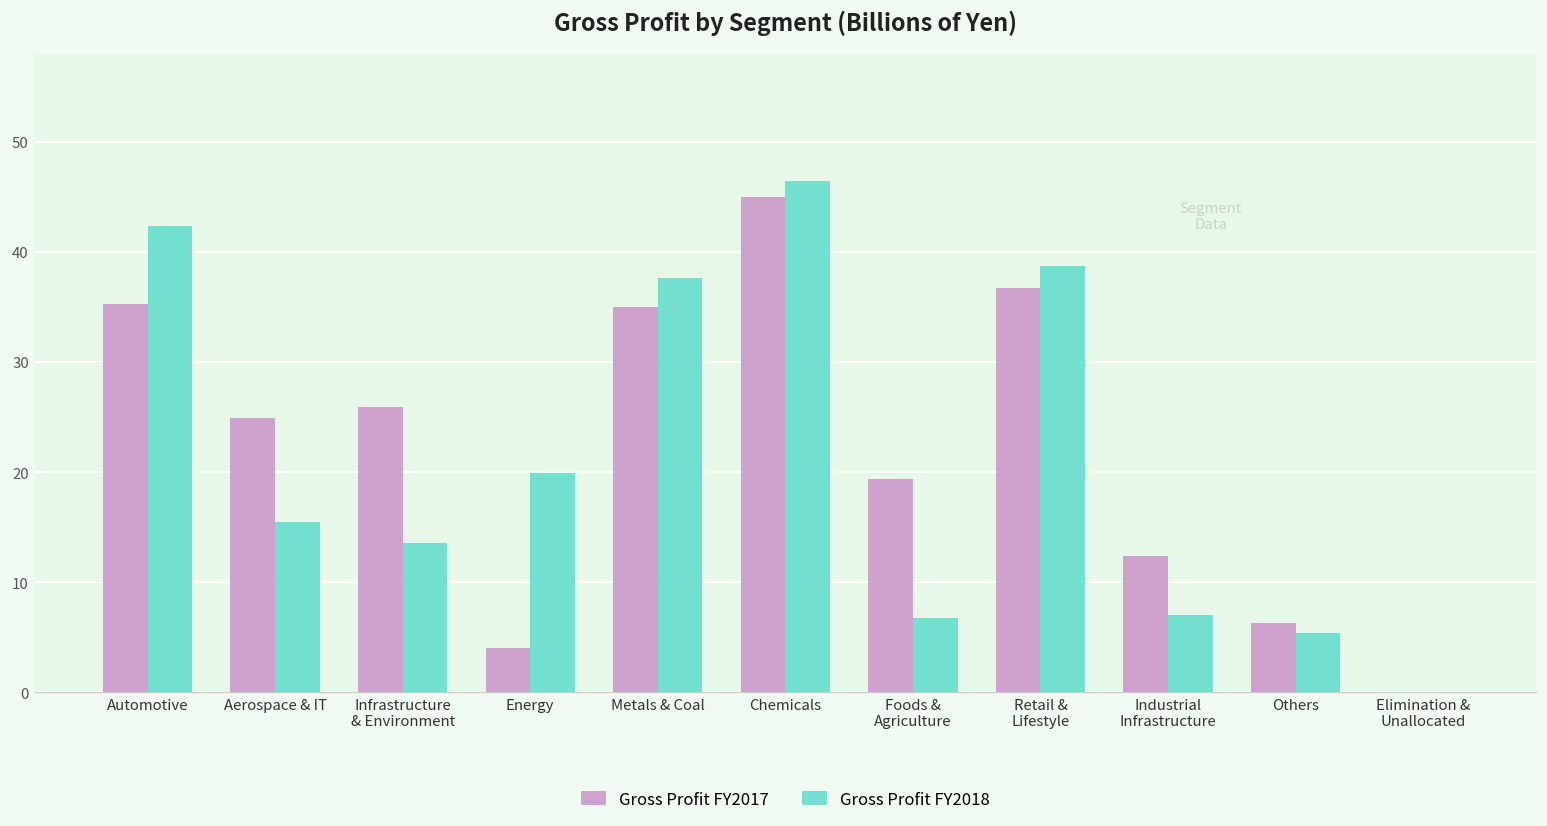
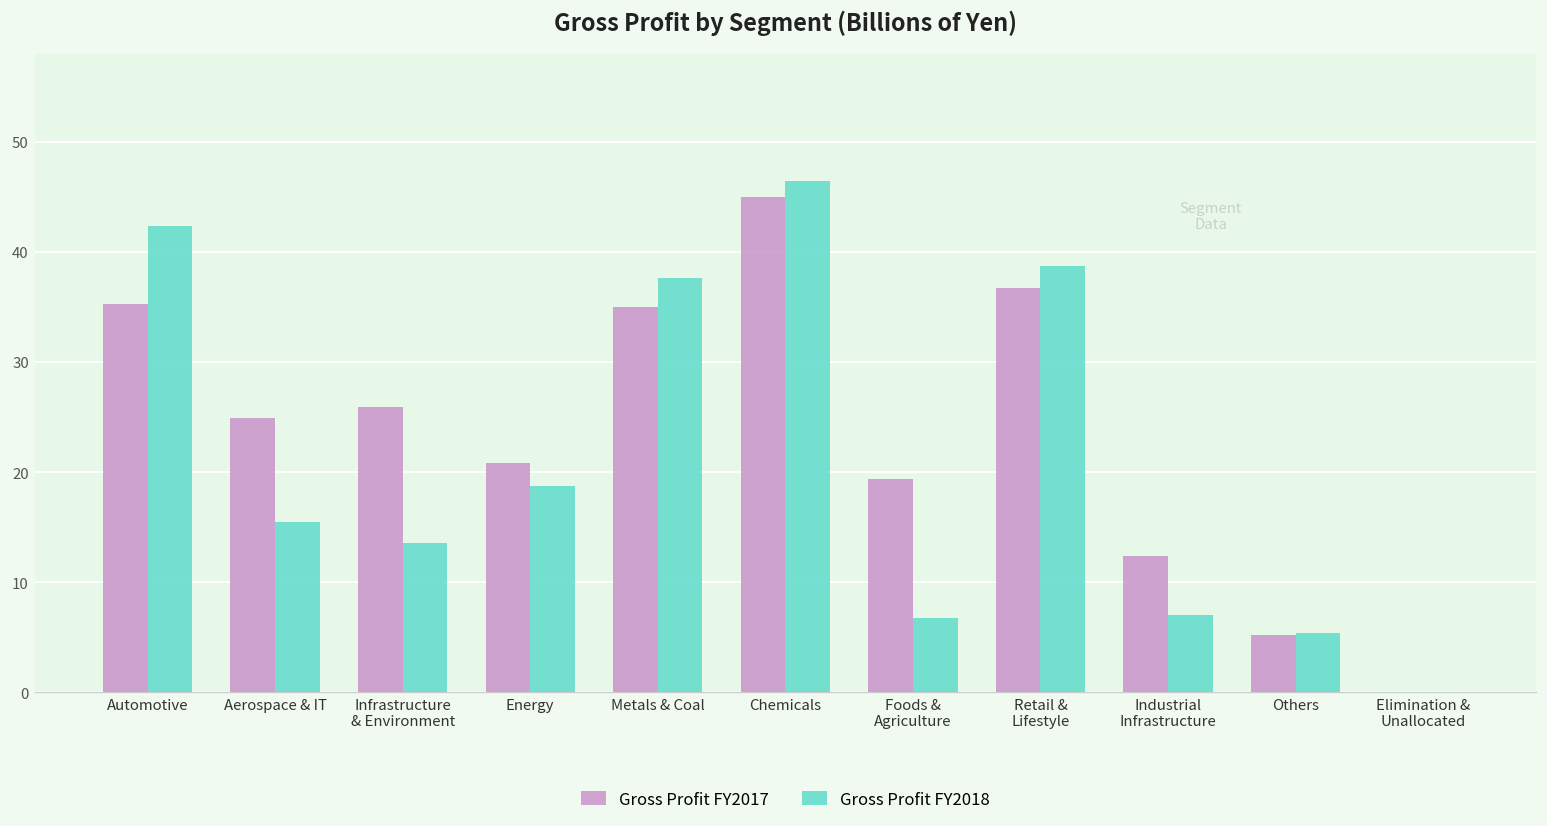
Gross Profit FY2017, Energy: 4 -> 21
Gross Profit FY2018, Energy: 20 -> 19
Gross Profit FY2017, Others: 6 -> 5
